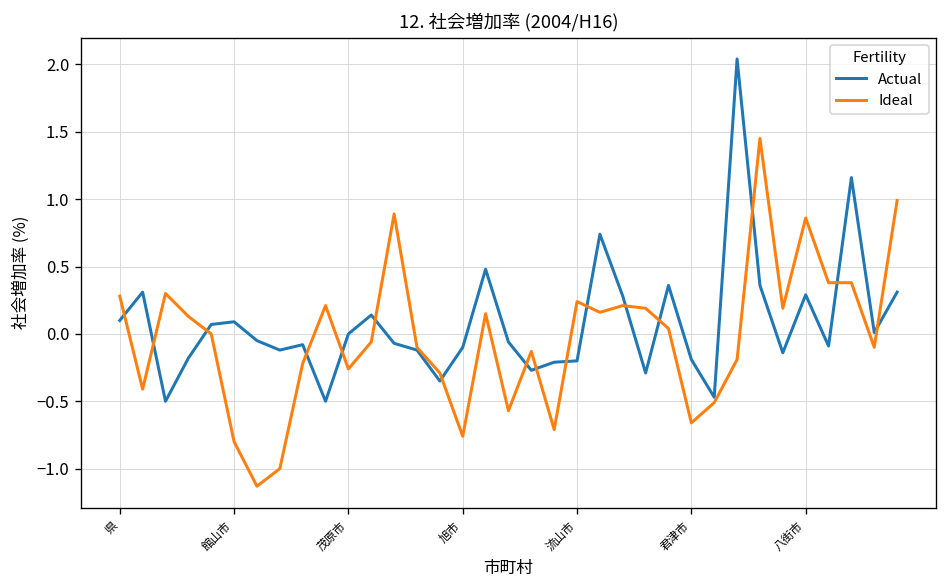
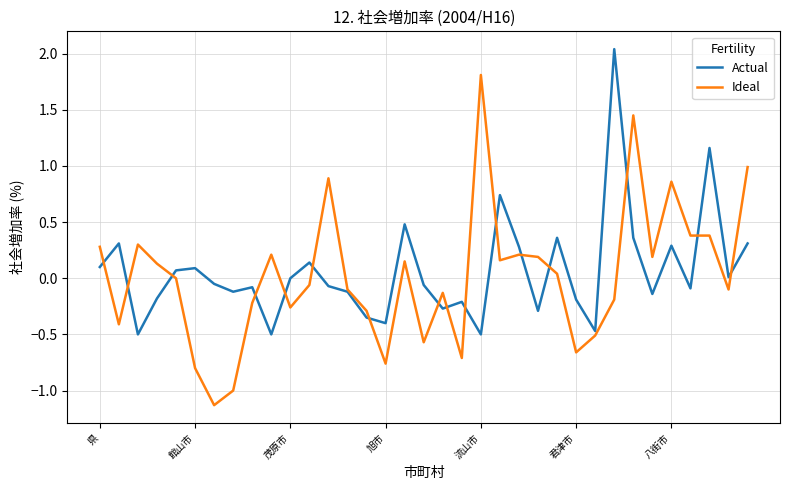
Actual, 旭市: -0.1 -> -0.4
Actual, 流山市: -0.2 -> -0.5
Ideal, 流山市: 0.24 -> 1.81
